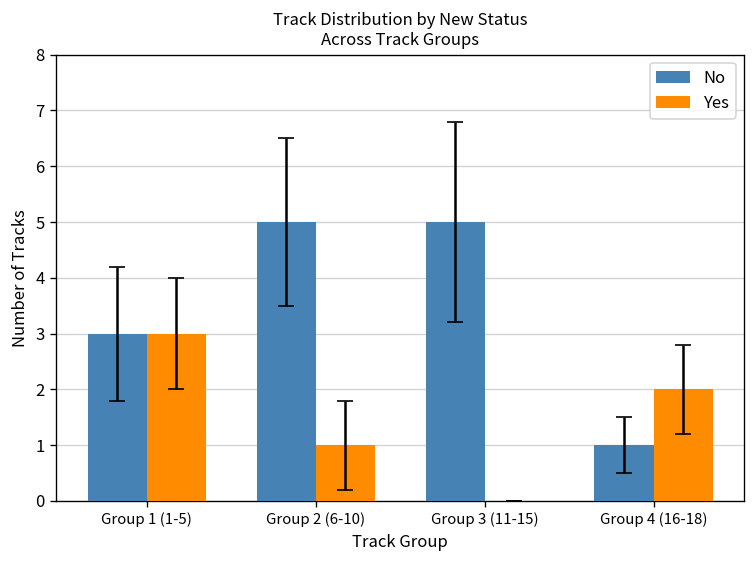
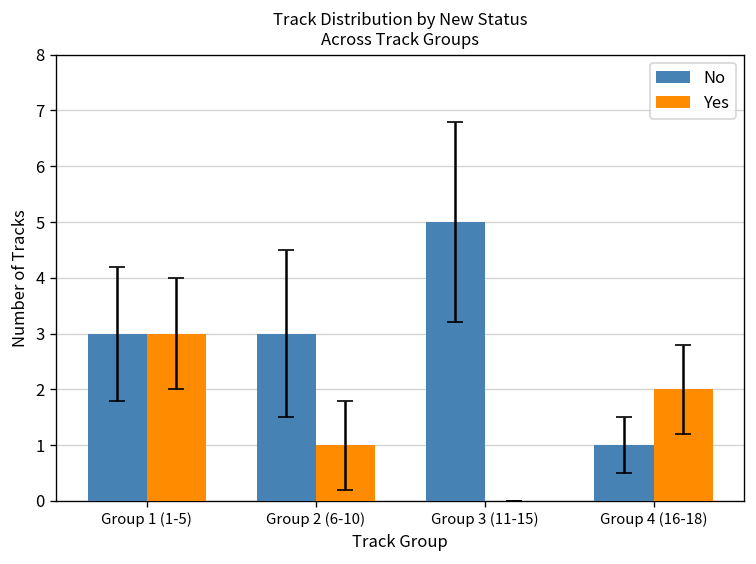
No, Group 2 (6-10): 5 -> 3
